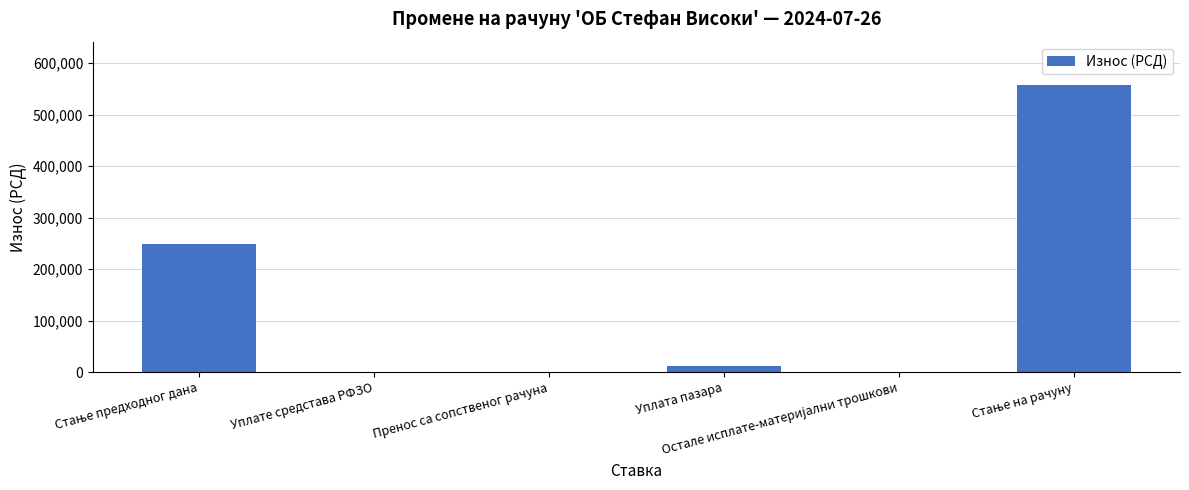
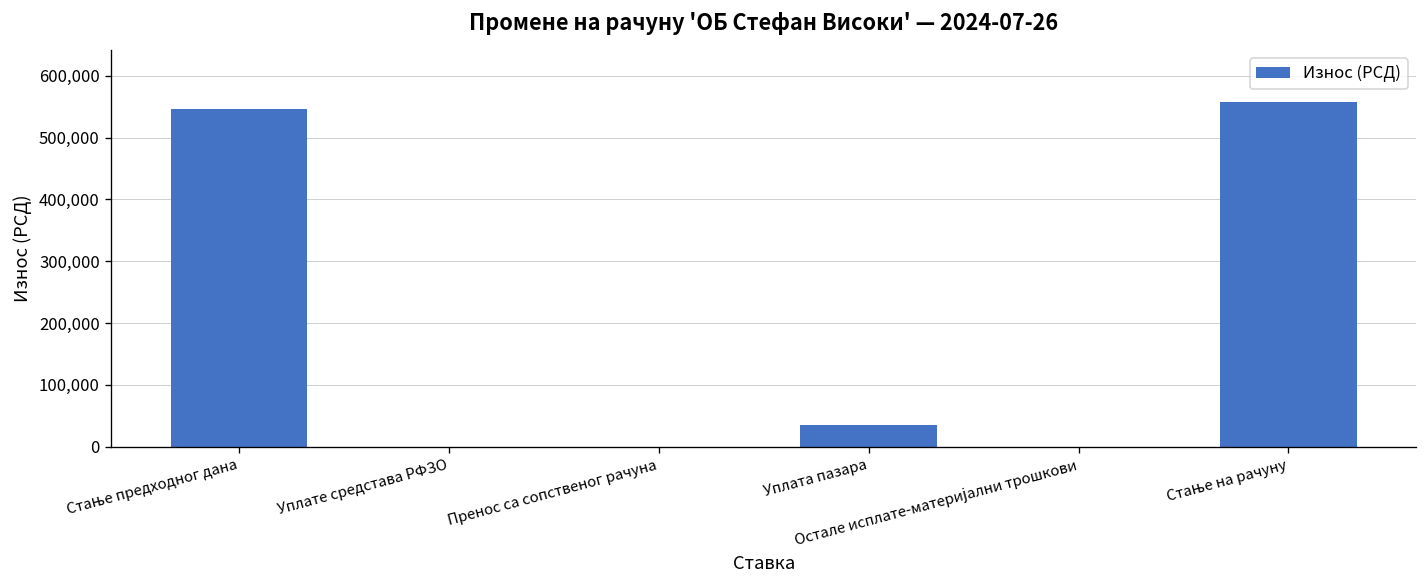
Стање предходног дана: 250,000 -> 550,000
Уплата пазара: 10,000 -> 40,000
